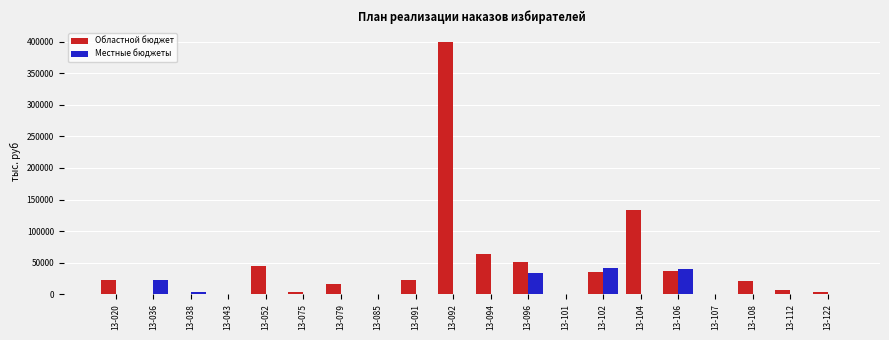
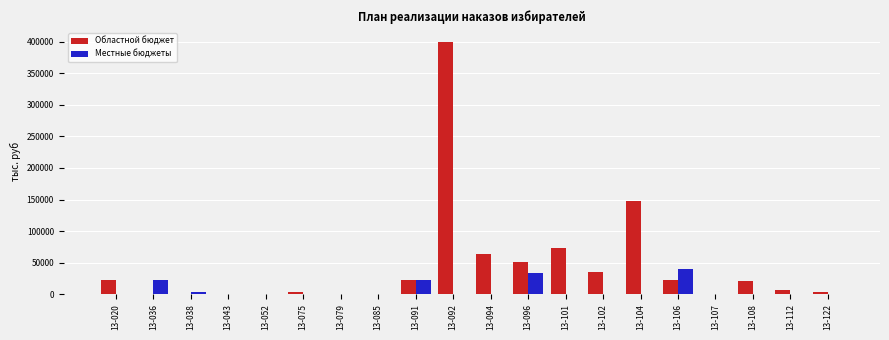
Областной бюджет, 13-052: 40000 -> 0
Областной бюджет, 13-079: 20000 -> 0
Местные бюджеты, 13-091: 0 -> 20000
Областной бюджет, 13-101: 0 -> 70000
Местные бюджеты, 13-102: 40000 -> 0
Областной бюджет, 13-104: 130000 -> 150000
Областной бюджет, 13-106: 40000 -> 20000
